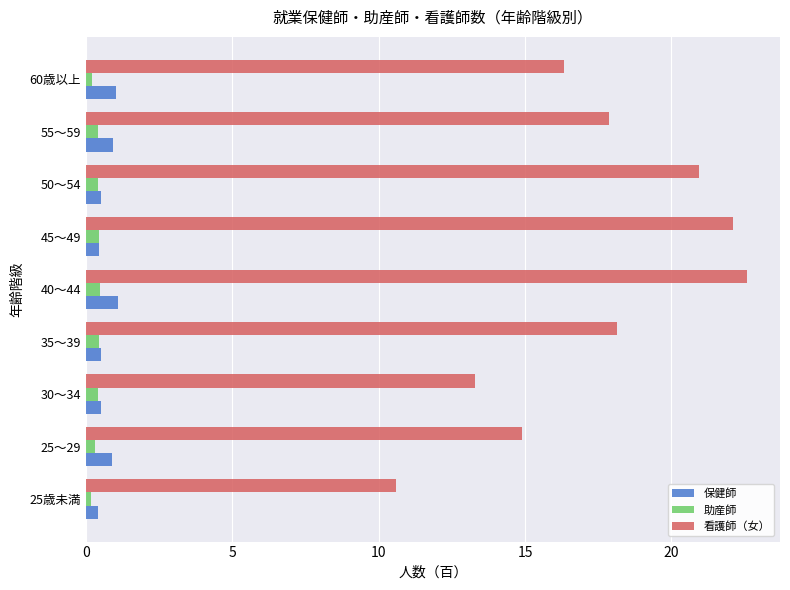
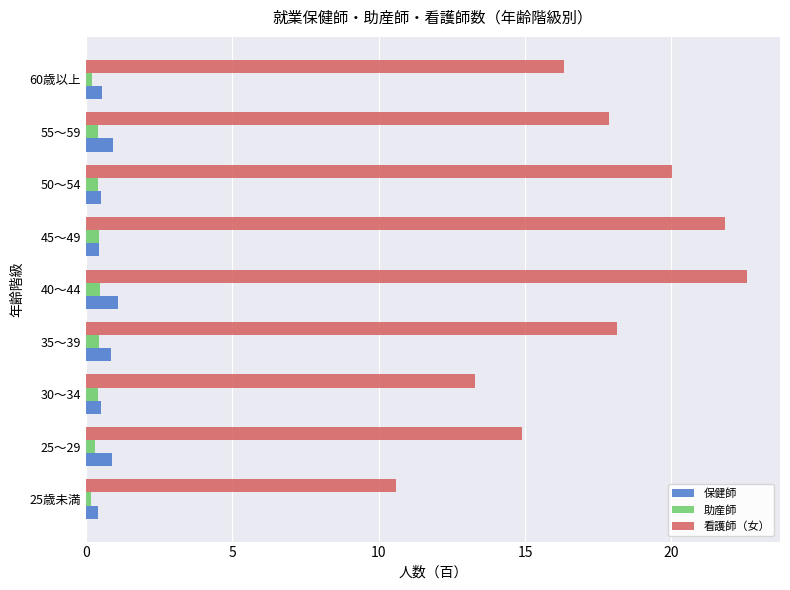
保健師, 60歳以上: 1.0 -> 0.5
看護師（女）, 50～54: 20.9 -> 20.0
看護師（女）, 45～49: 22.1 -> 21.8
保健師, 35～39: 0.5 -> 0.9
